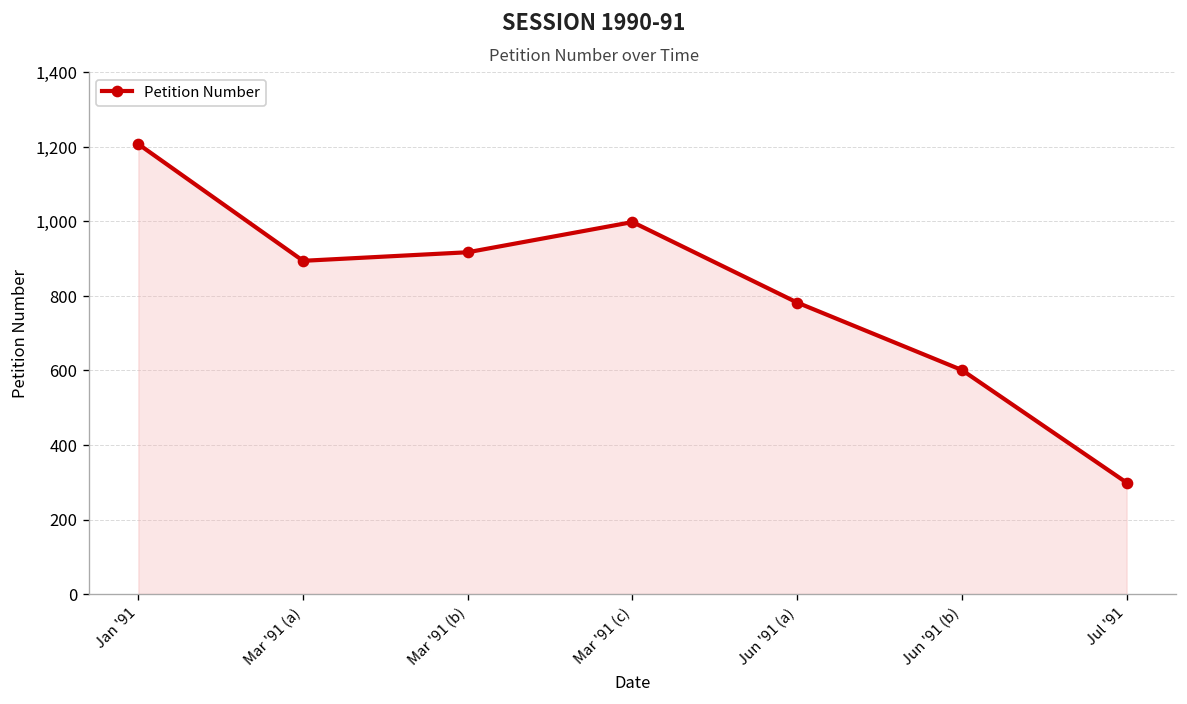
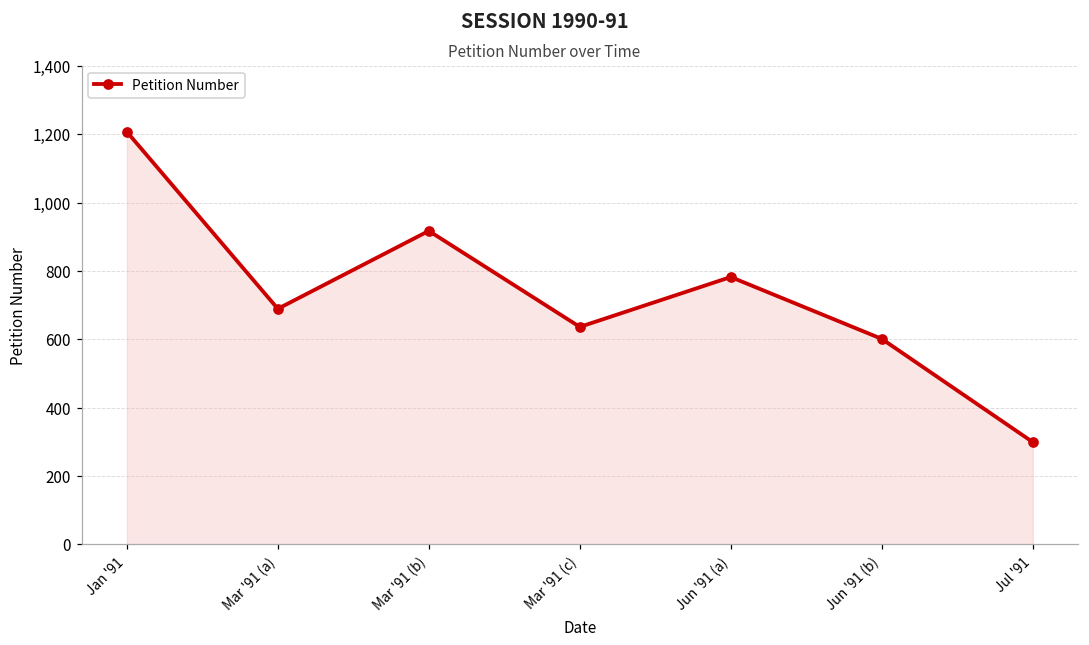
Mar '91 (a): 890 -> 690
Mar '91 (c): 1,000 -> 640
